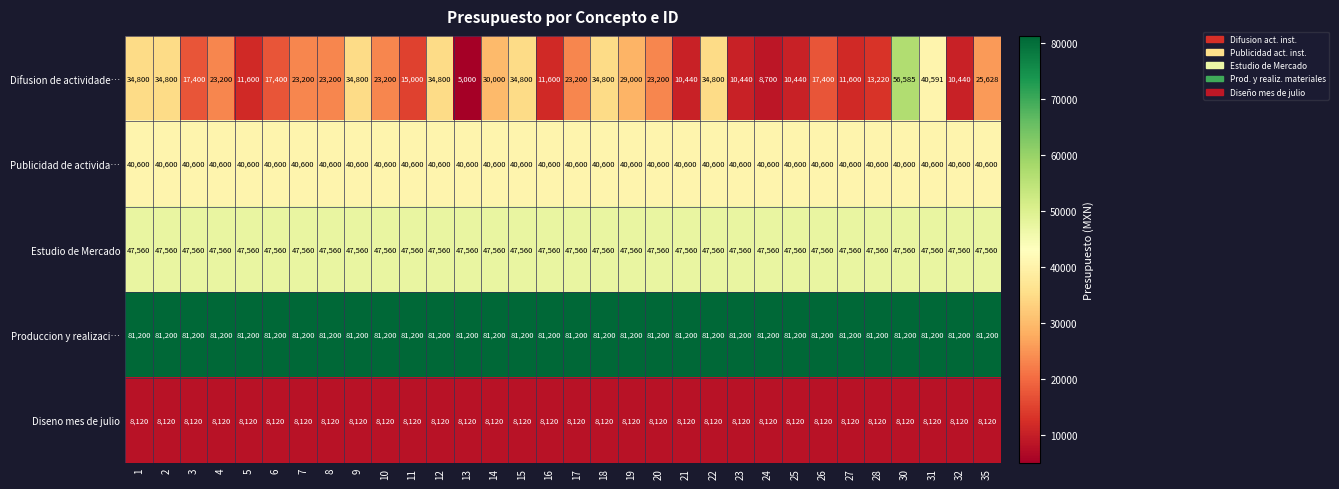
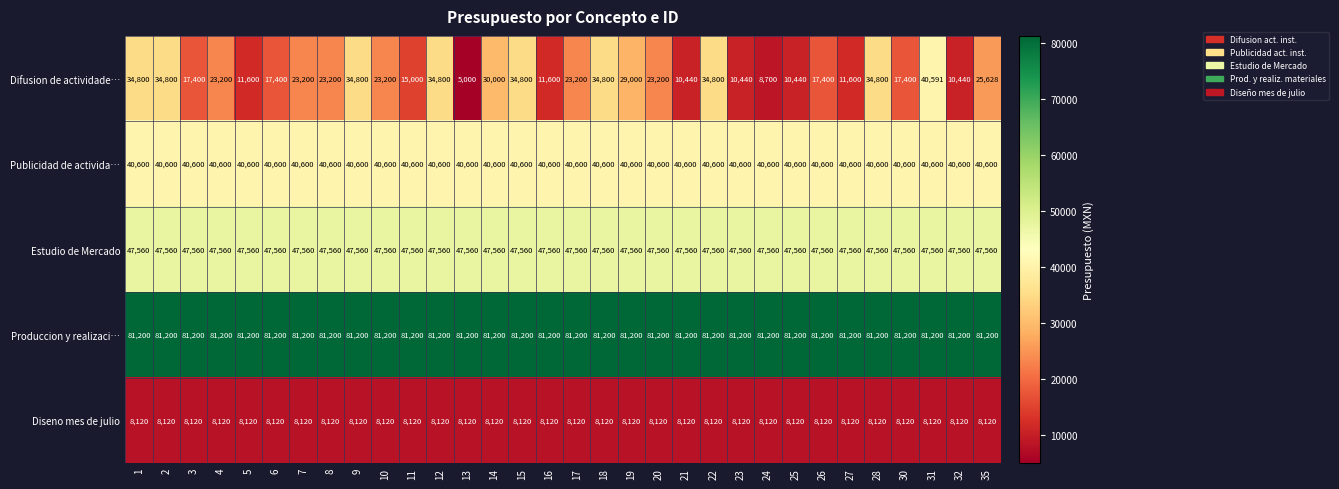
Difusion de actividade…, 28: 13,220 -> 34,800
Difusion de actividade…, 30: 56,585 -> 17,400
